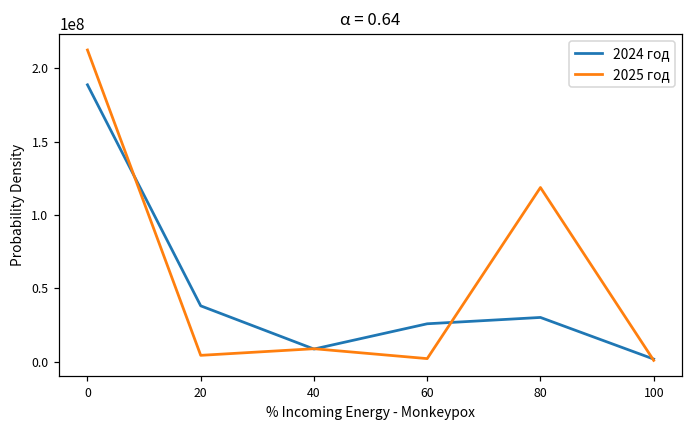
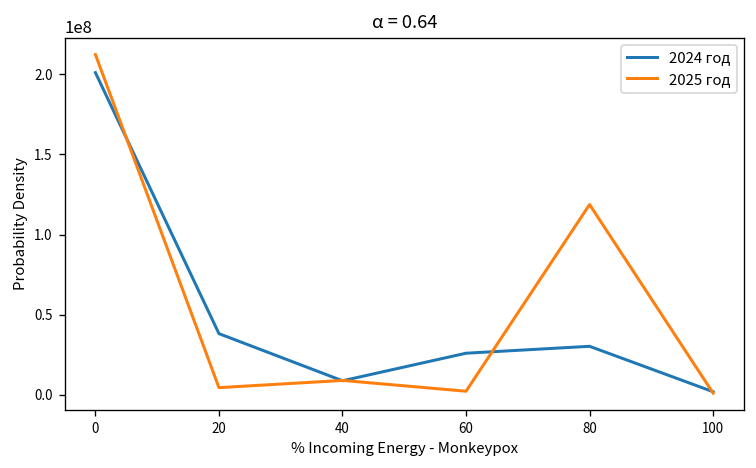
2024 год, 0: 189000000 -> 201000000
